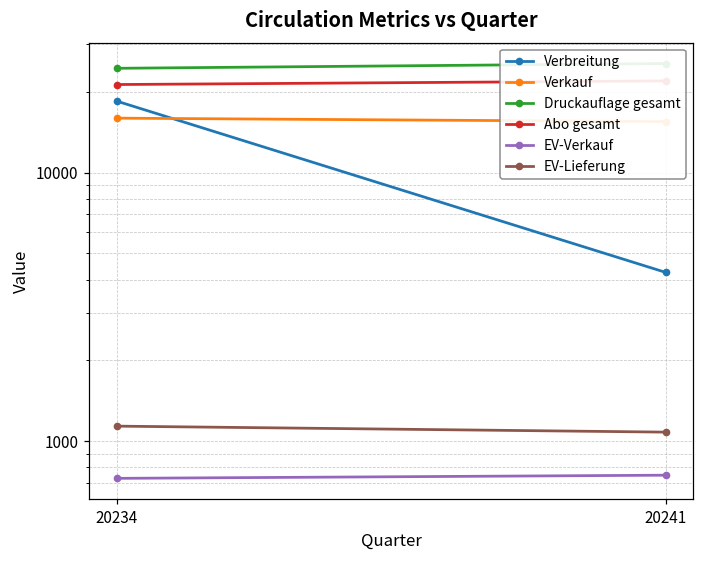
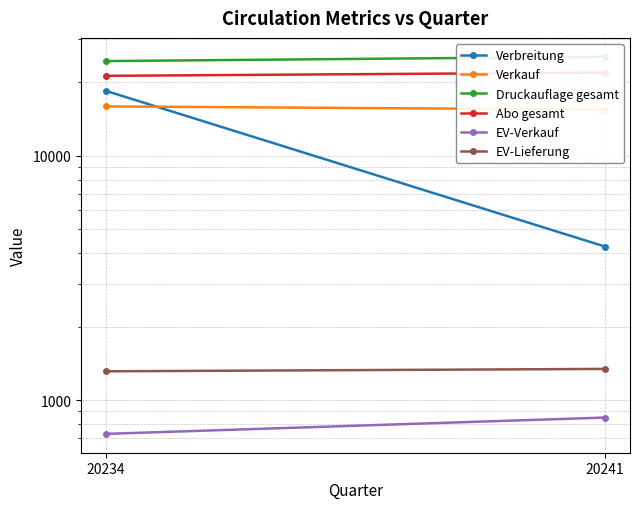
EV-Lieferung, 20234: 1100 -> 1300
EV-Verkauf, 20241: 750 -> 850
EV-Lieferung, 20241: 1100 -> 1300
